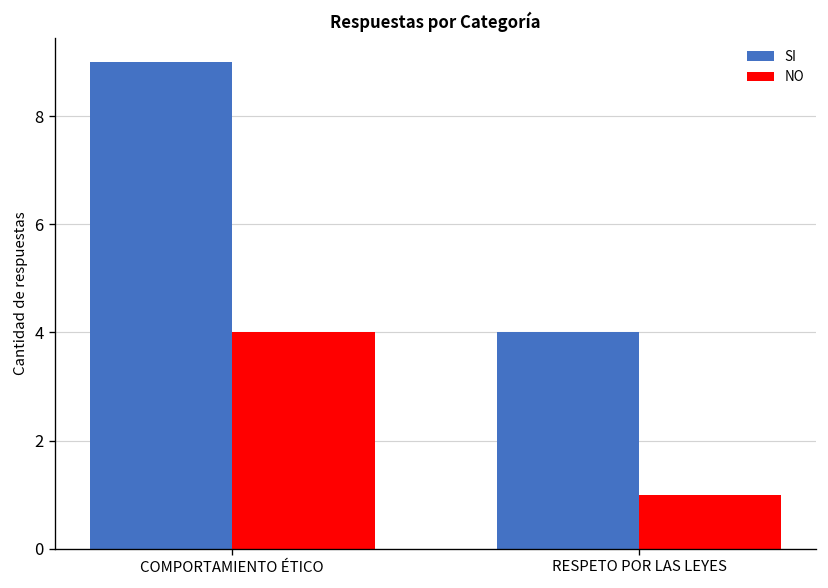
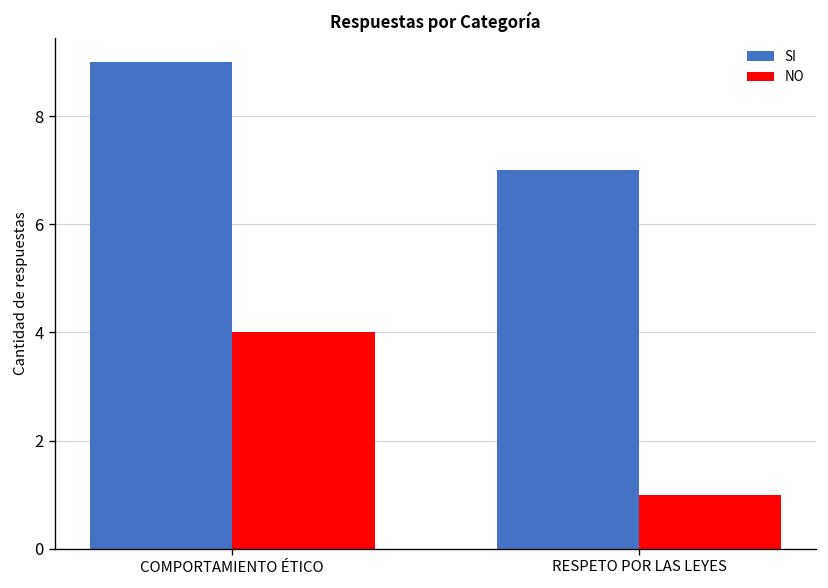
SI, RESPETO POR LAS LEYES: 4 -> 7
